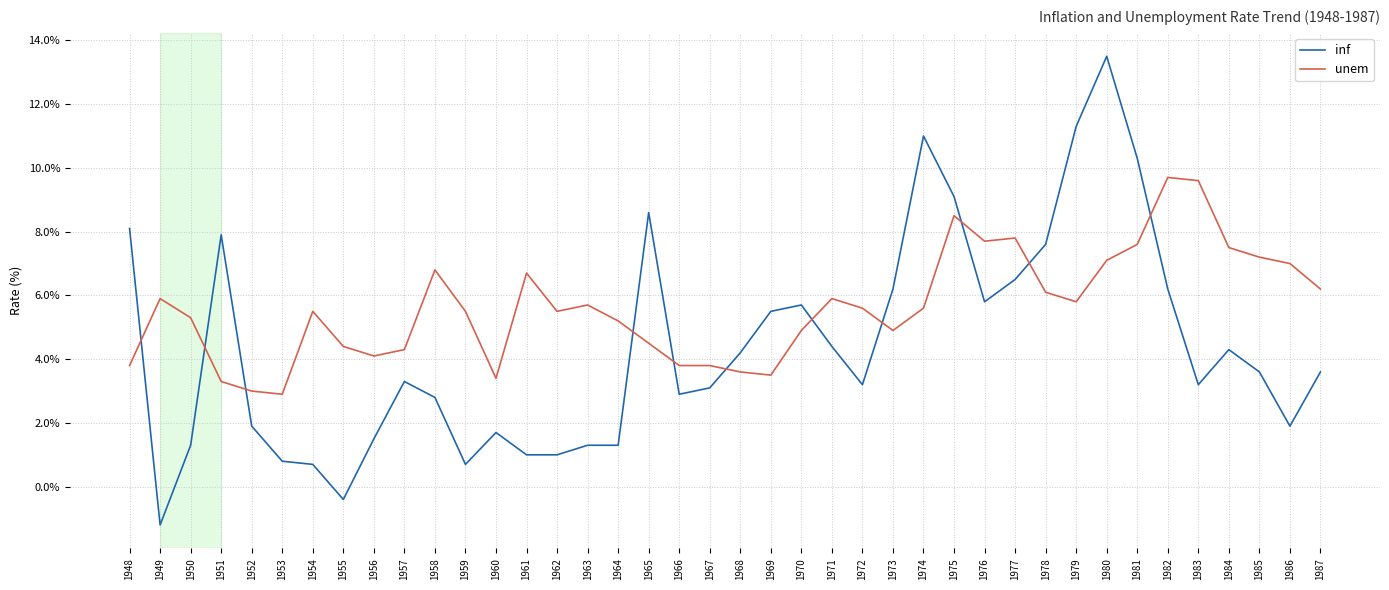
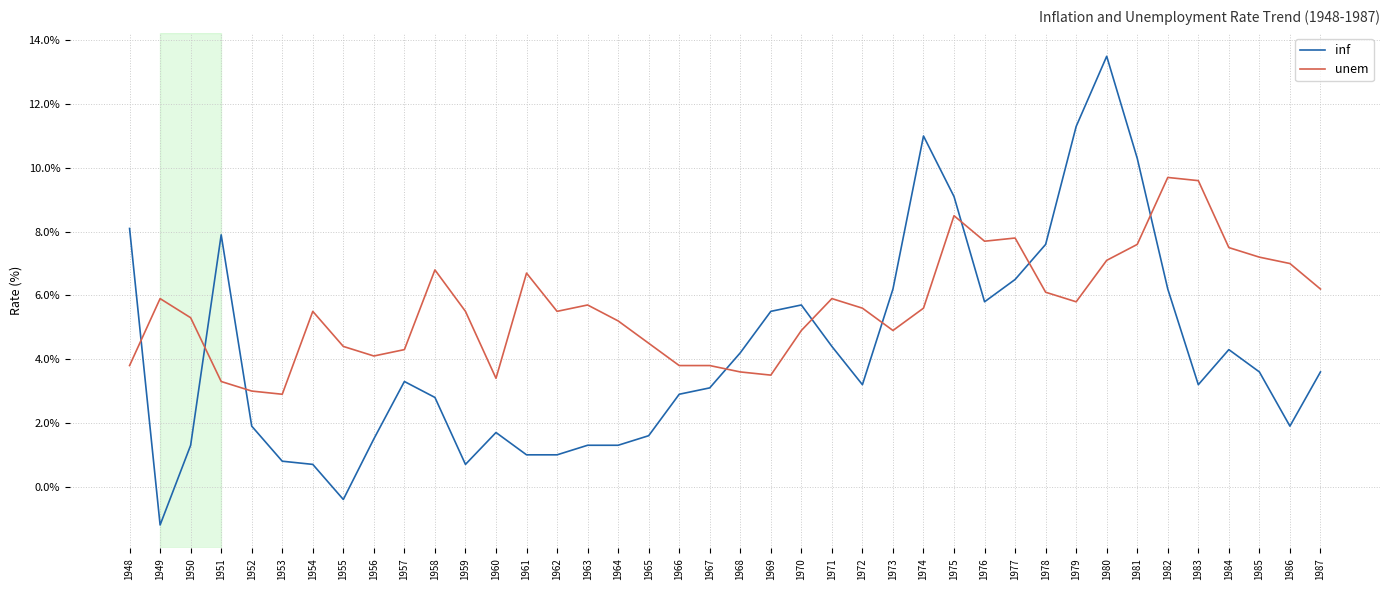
inf, 1965: 8.6% -> 1.6%
